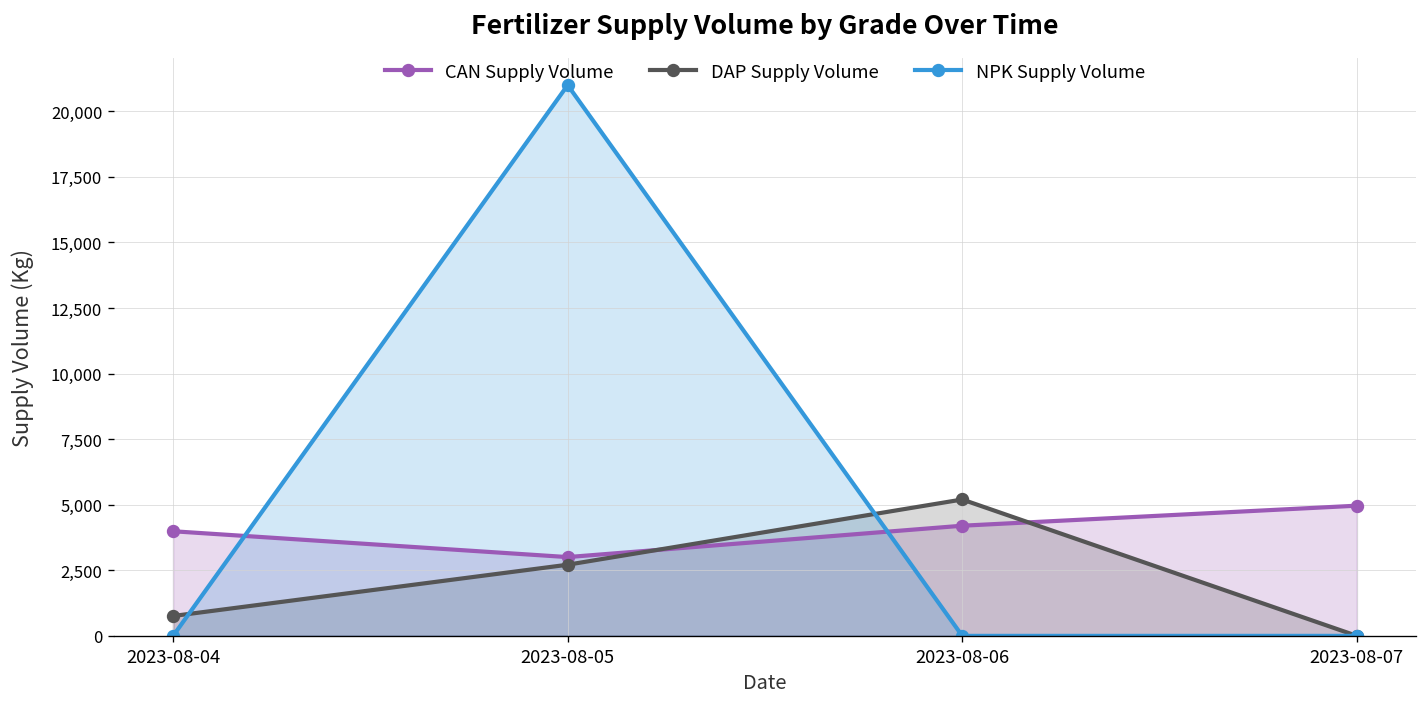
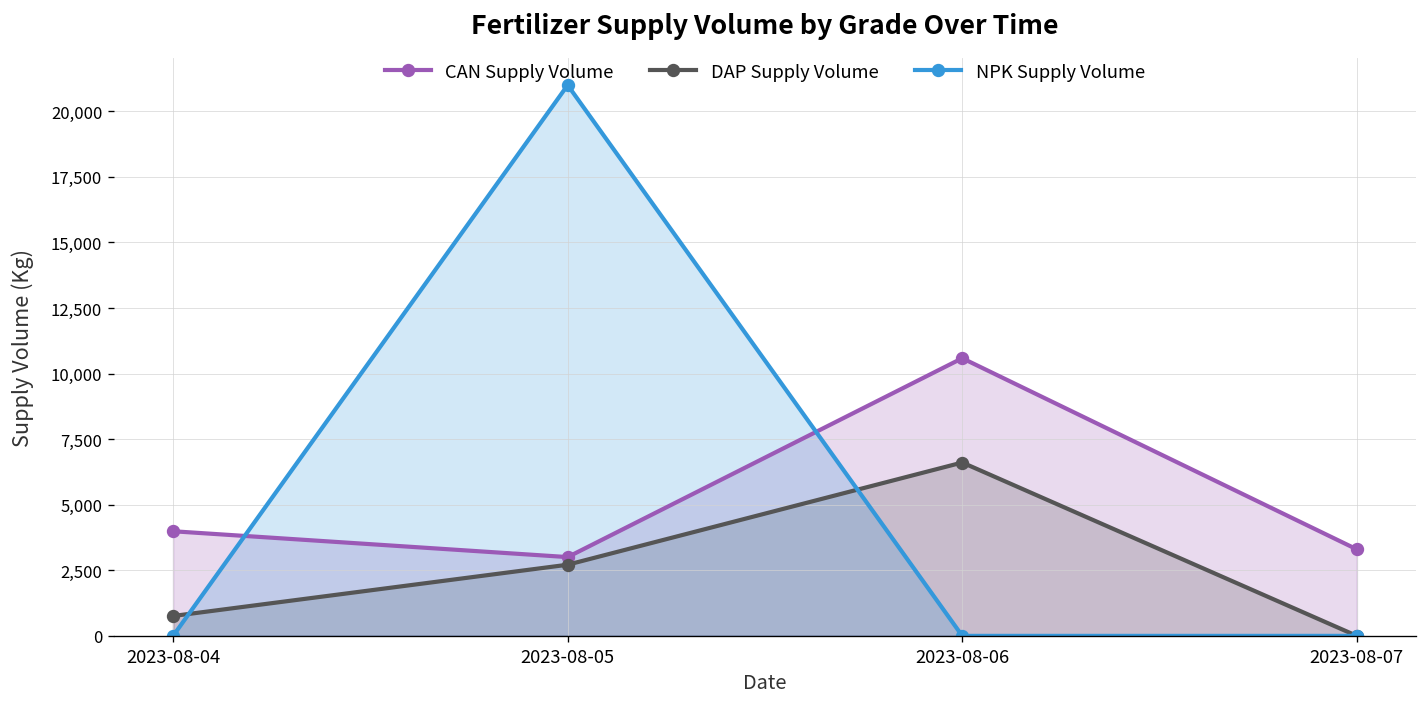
CAN Supply Volume, 2023-08-06: 4,200 -> 10,600
DAP Supply Volume, 2023-08-06: 5,200 -> 6,600
CAN Supply Volume, 2023-08-07: 5,000 -> 3,300
